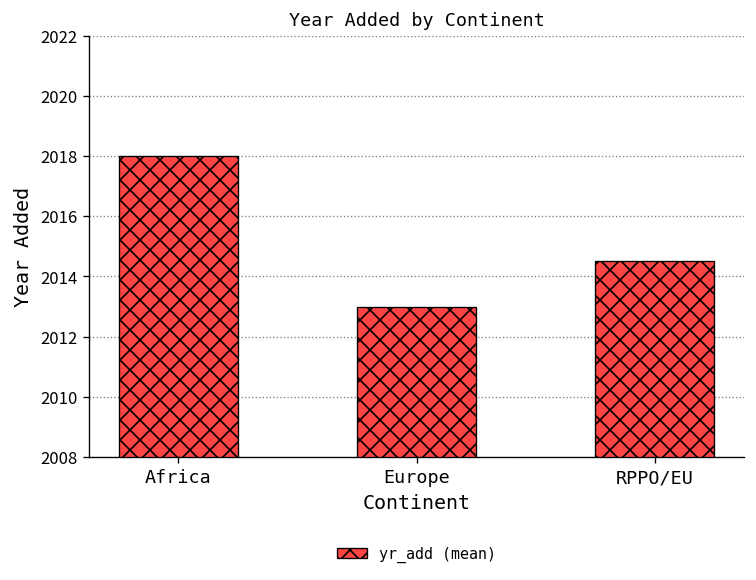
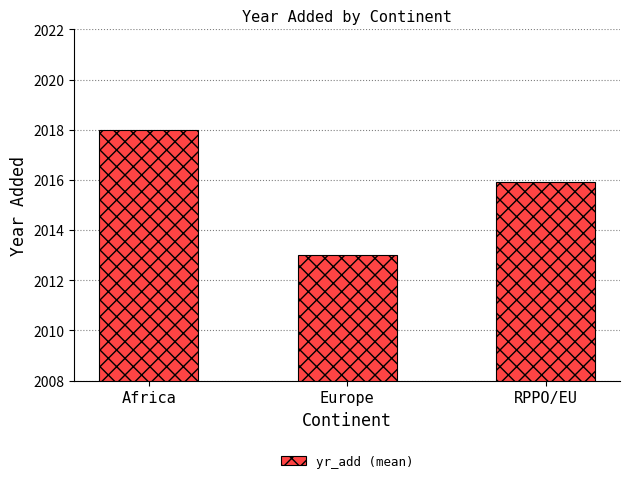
RPPO/EU: 2014.5 -> 2015.9
